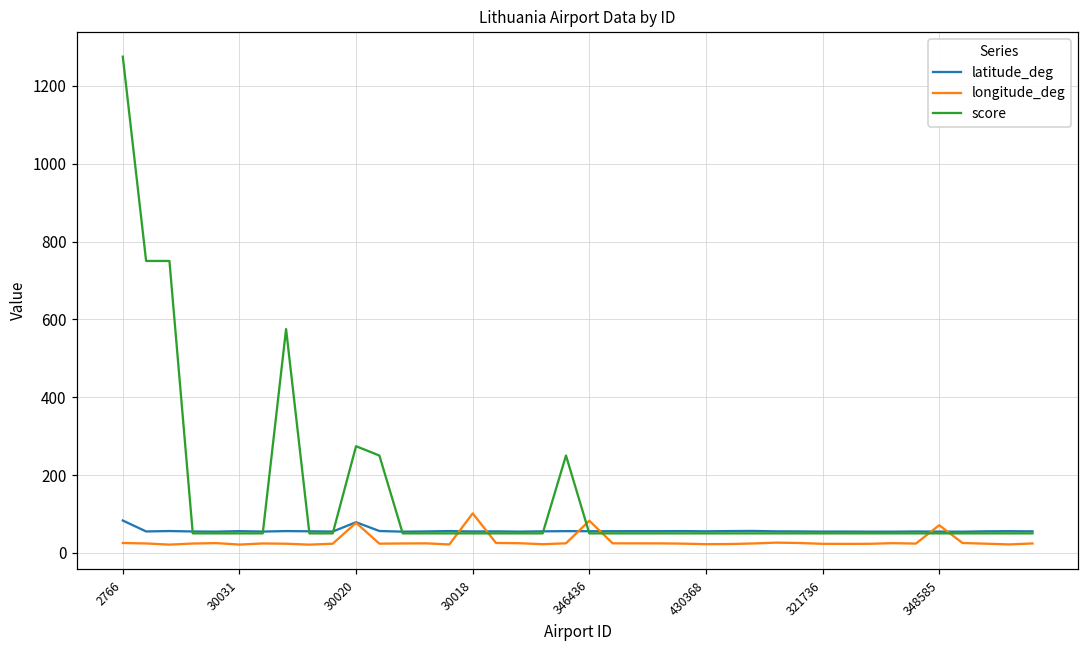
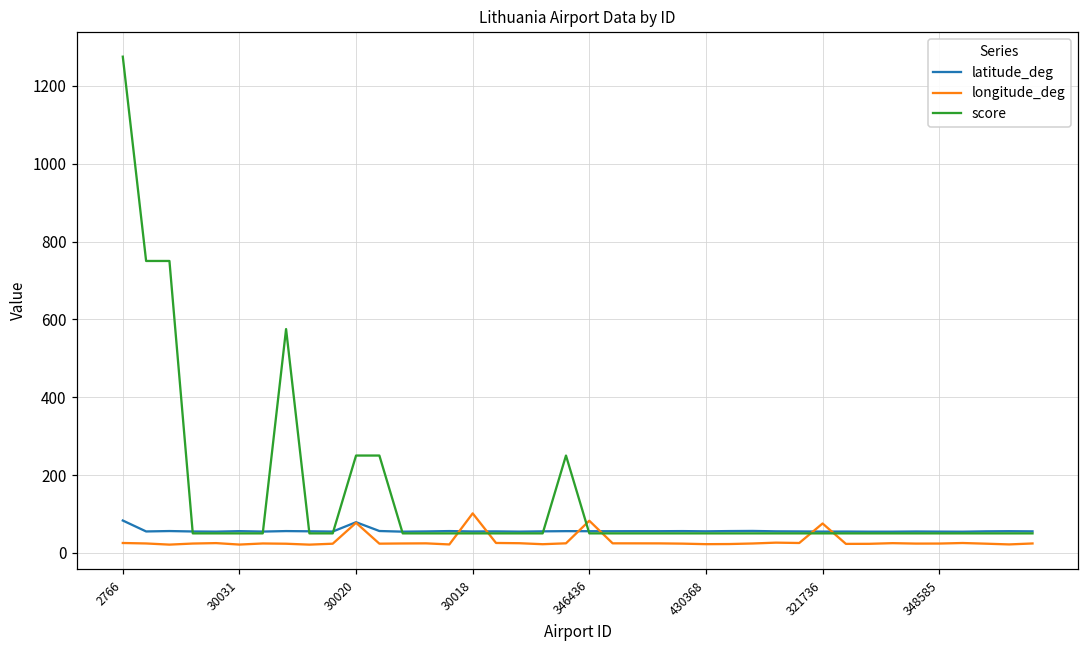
score, 30020: 270 -> 250
longitude_deg, 321736: 20 -> 80
longitude_deg, 348585: 70 -> 20
